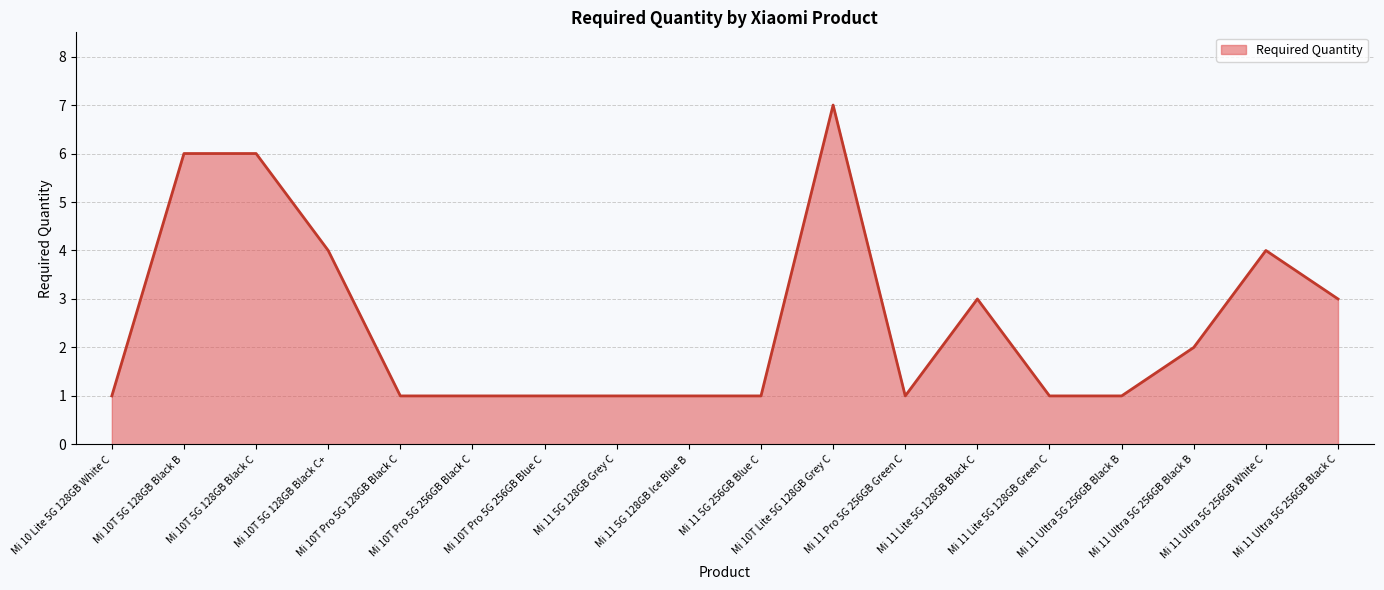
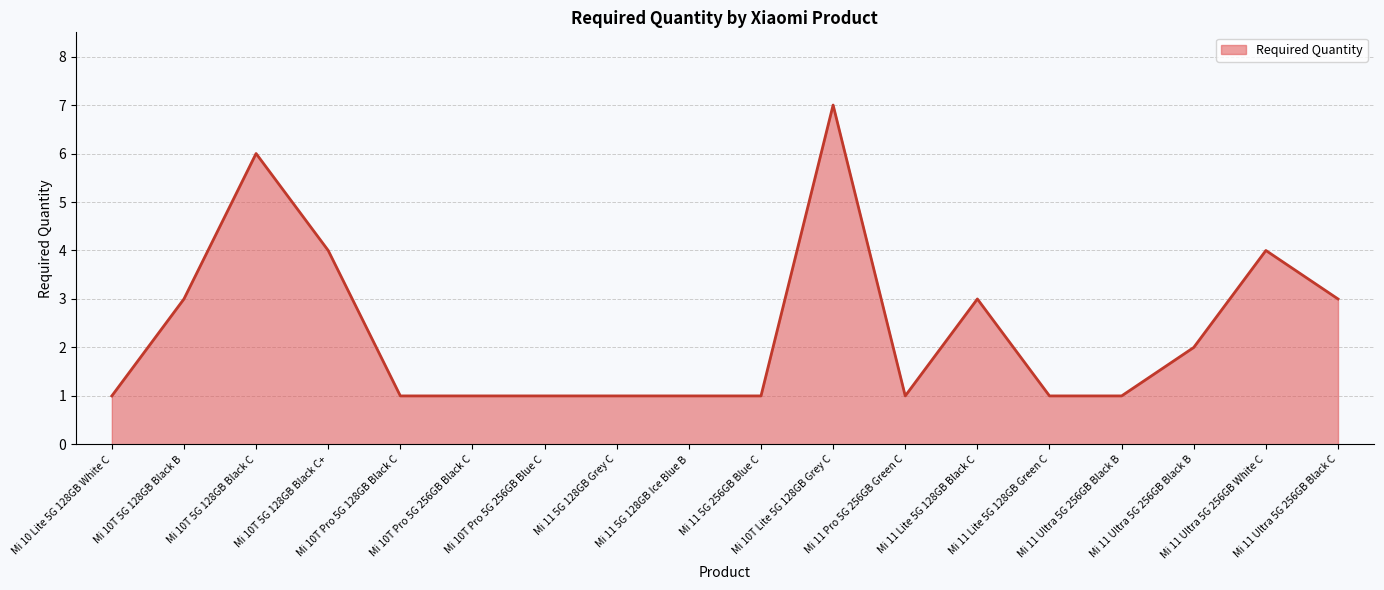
Mi 10T 5G 128GB Black B: 6 -> 3
